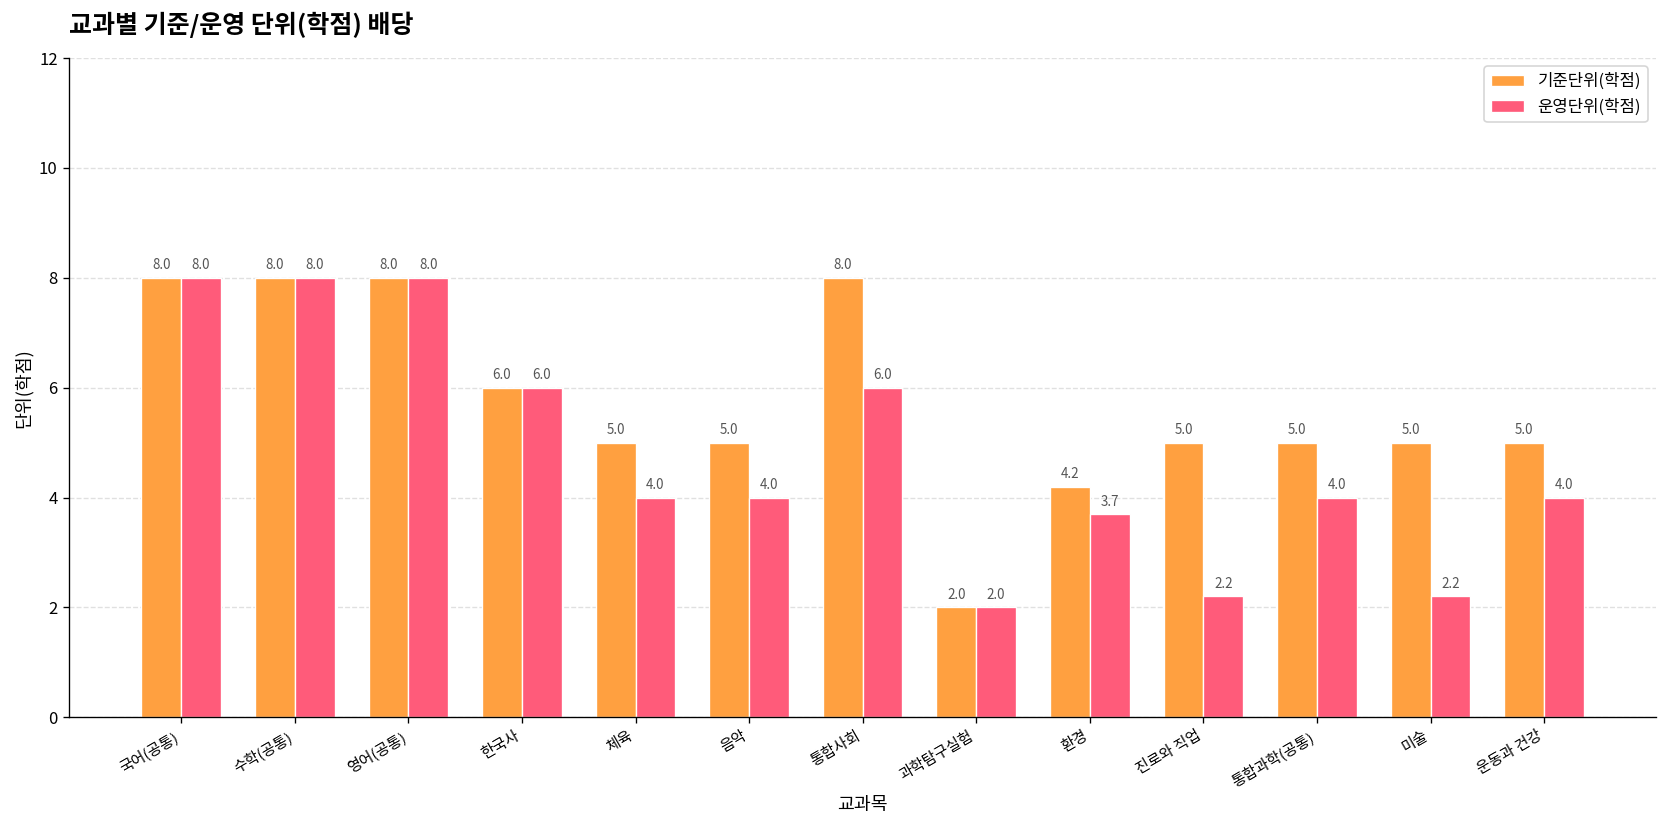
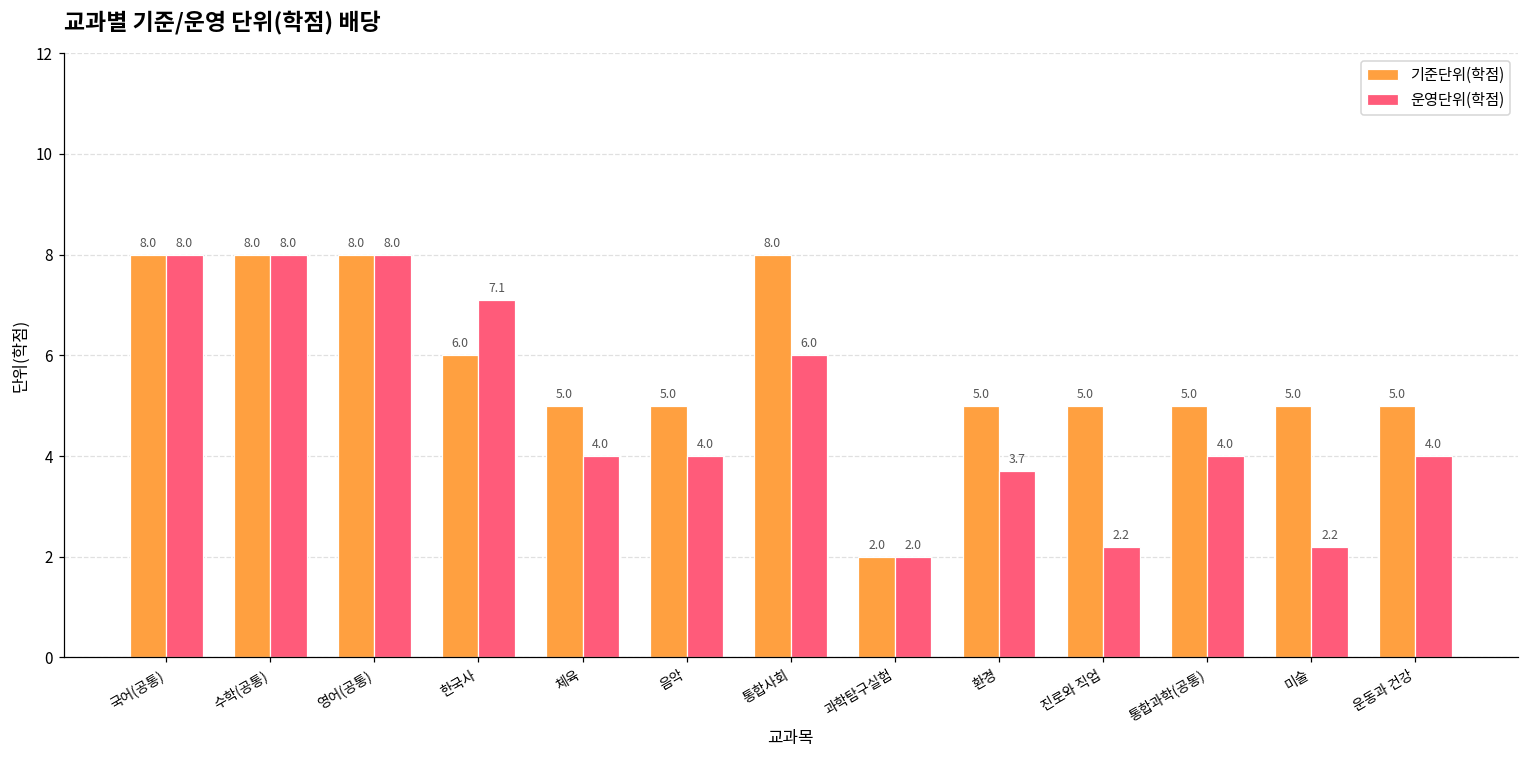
운영단위(학점), 한국사: 6.0 -> 7.1
기준단위(학점), 환경: 4.2 -> 5.0
